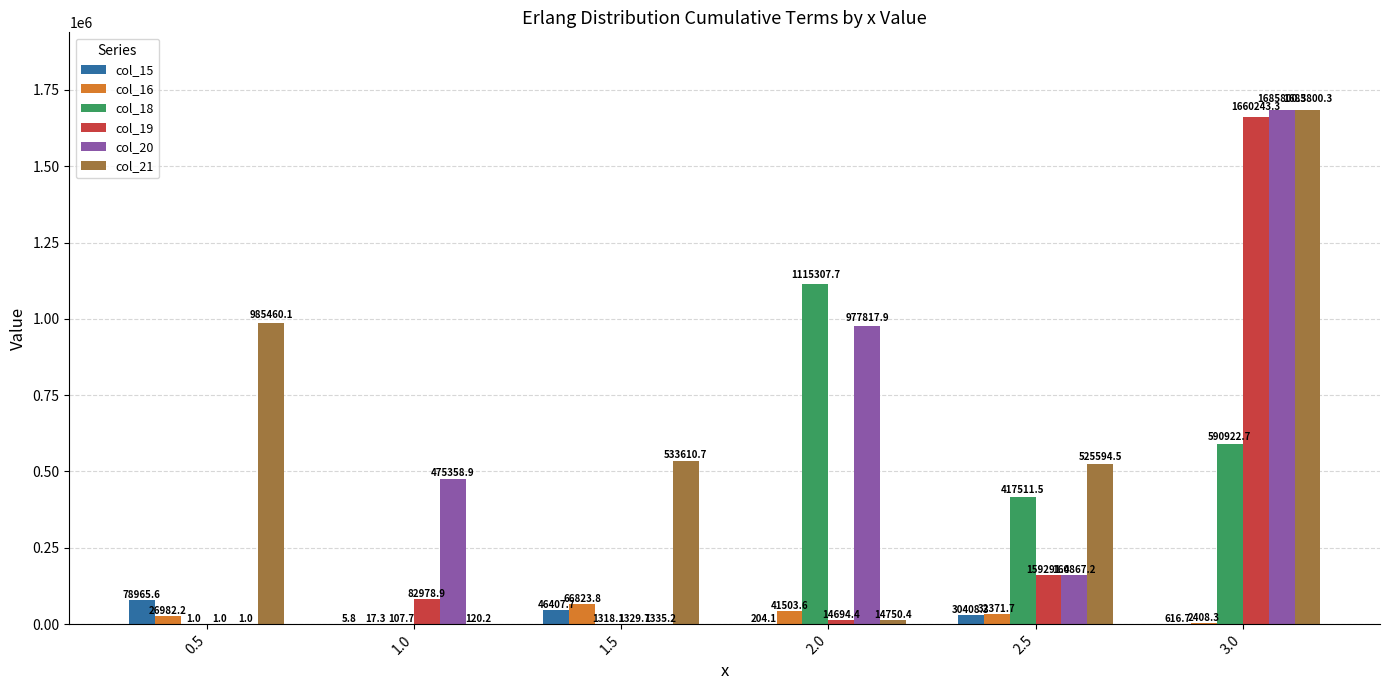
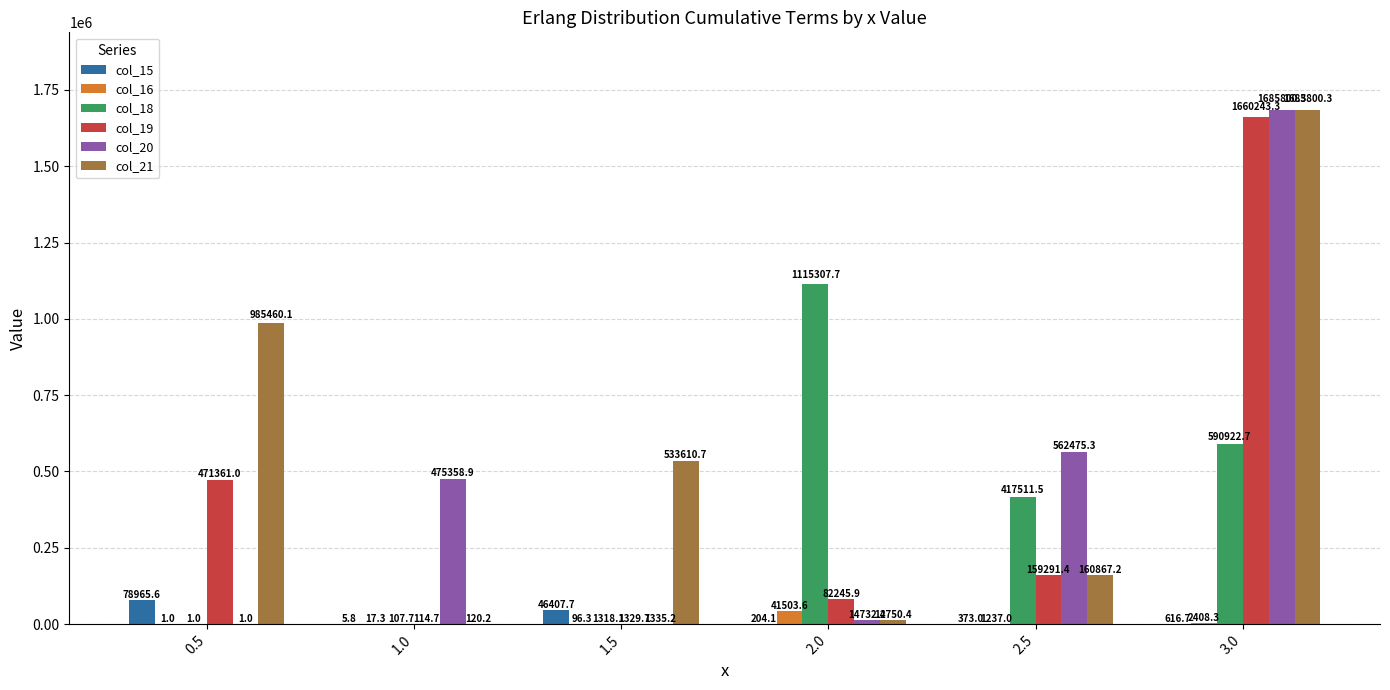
col_16, 0.5: 26982.2 -> 1.0
col_19, 0.5: 1.0 -> 471361.0
col_19, 1.0: 82978.9 -> 114.7
col_16, 1.5: 66823.8 -> 96.3
col_19, 2.0: 14694.4 -> 82245.9
col_20, 2.0: 977817.9 -> 14732.2
col_15, 2.5: 30408.3 -> 373.0
col_16, 2.5: 32371.7 -> 1237.0
col_20, 2.5: 160867.2 -> 562475.3
col_21, 2.5: 525594.5 -> 160867.2
